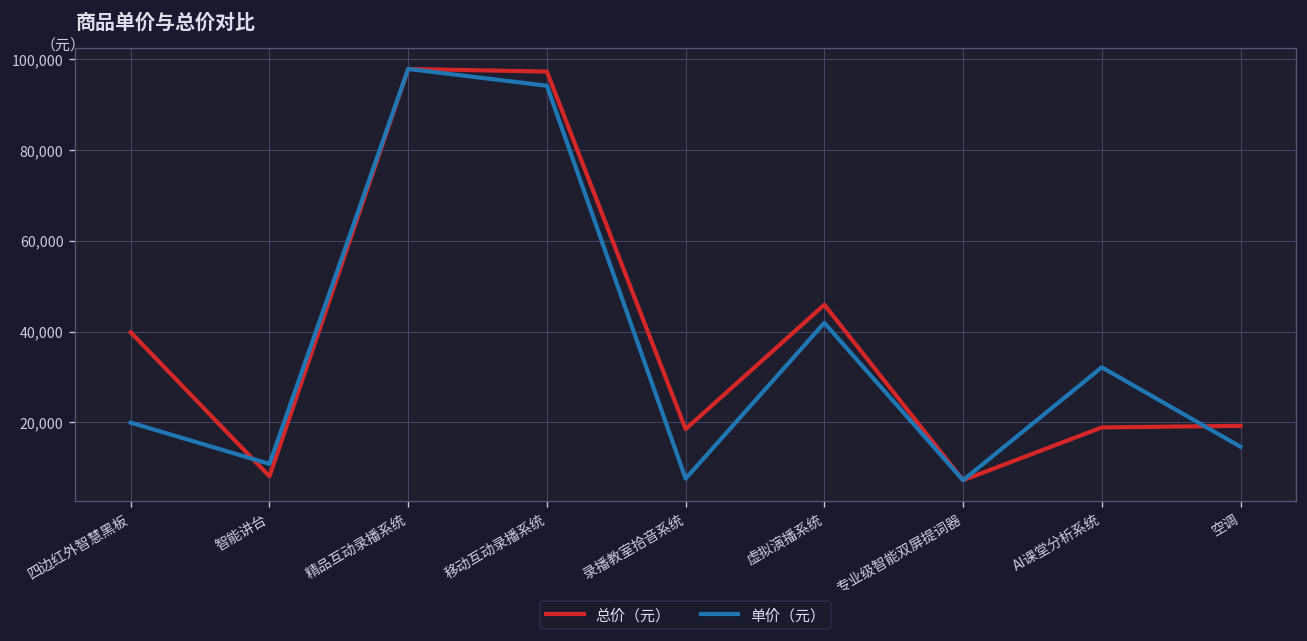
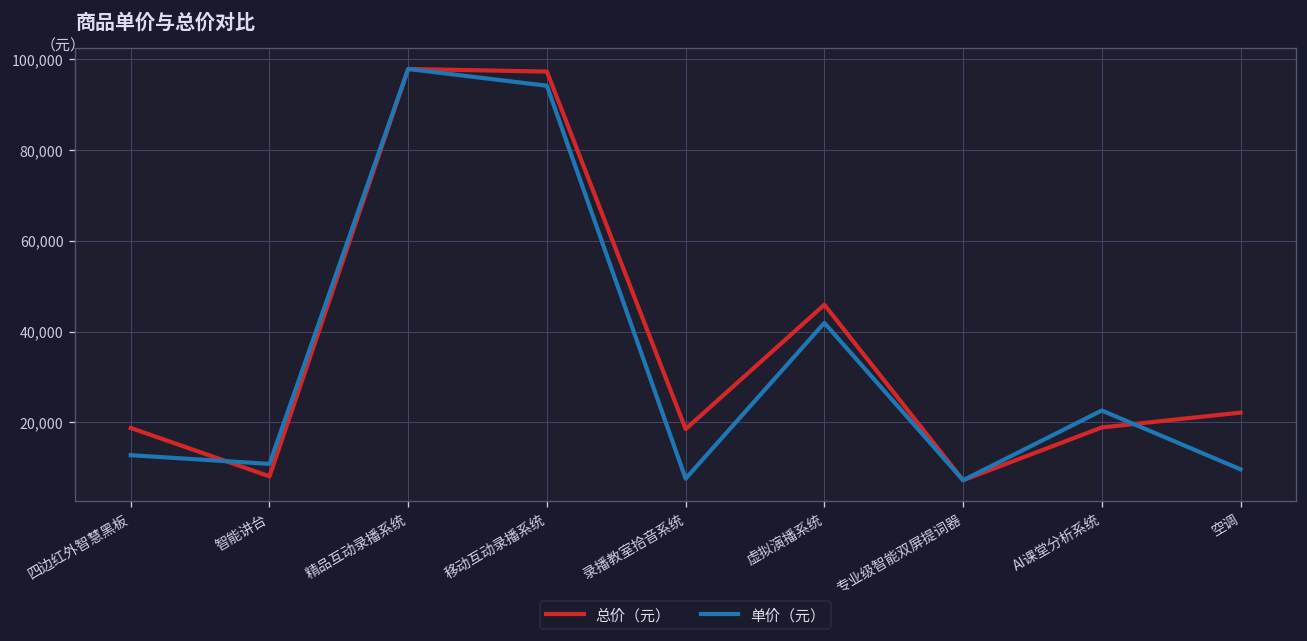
总价（元）, 四边红外智慧黑板: 40,000 -> 19,000
单价（元）, 四边红外智慧黑板: 20,000 -> 13,000
单价（元）, AI课堂分析系统: 32,000 -> 23,000
总价（元）, 空调: 19,000 -> 22,000
单价（元）, 空调: 15,000 -> 10,000
